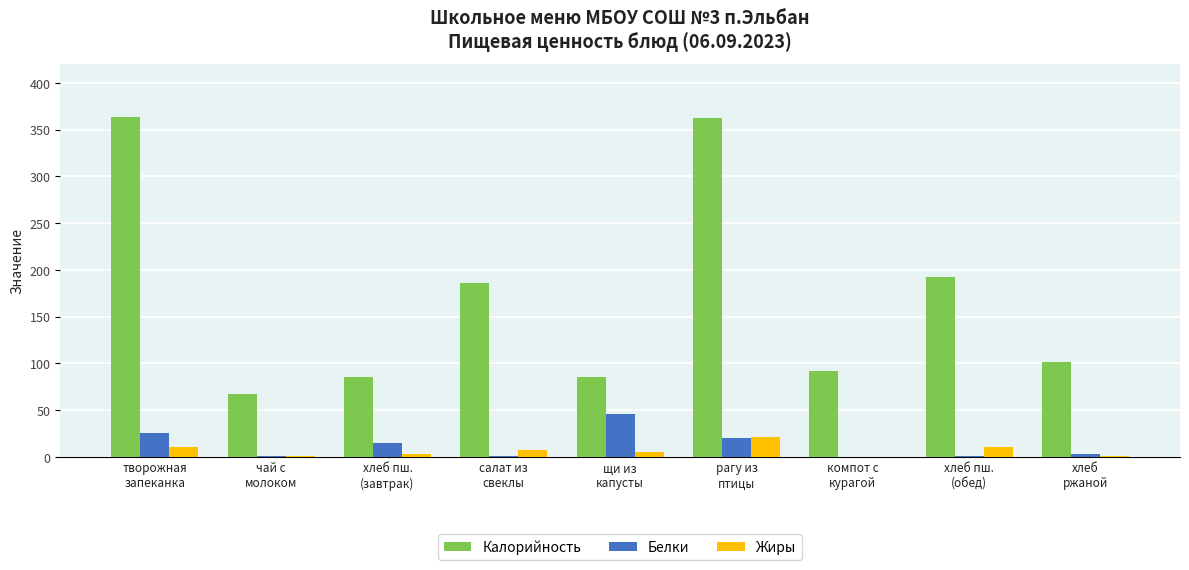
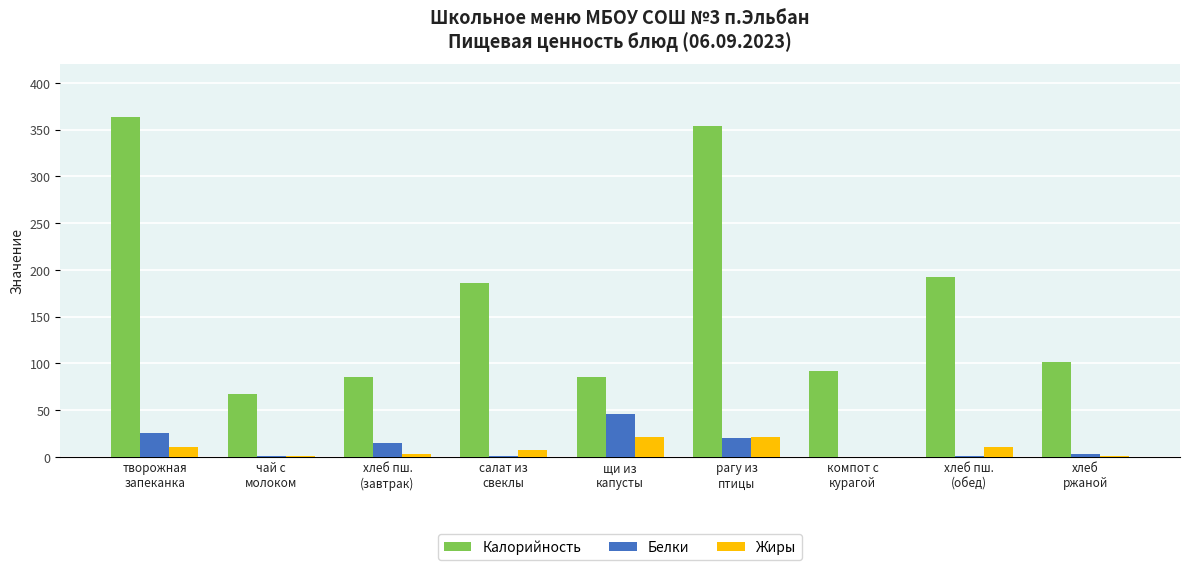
Жиры, щи из капусты: 10 -> 20
Калорийность, рагу из птицы: 360 -> 350
